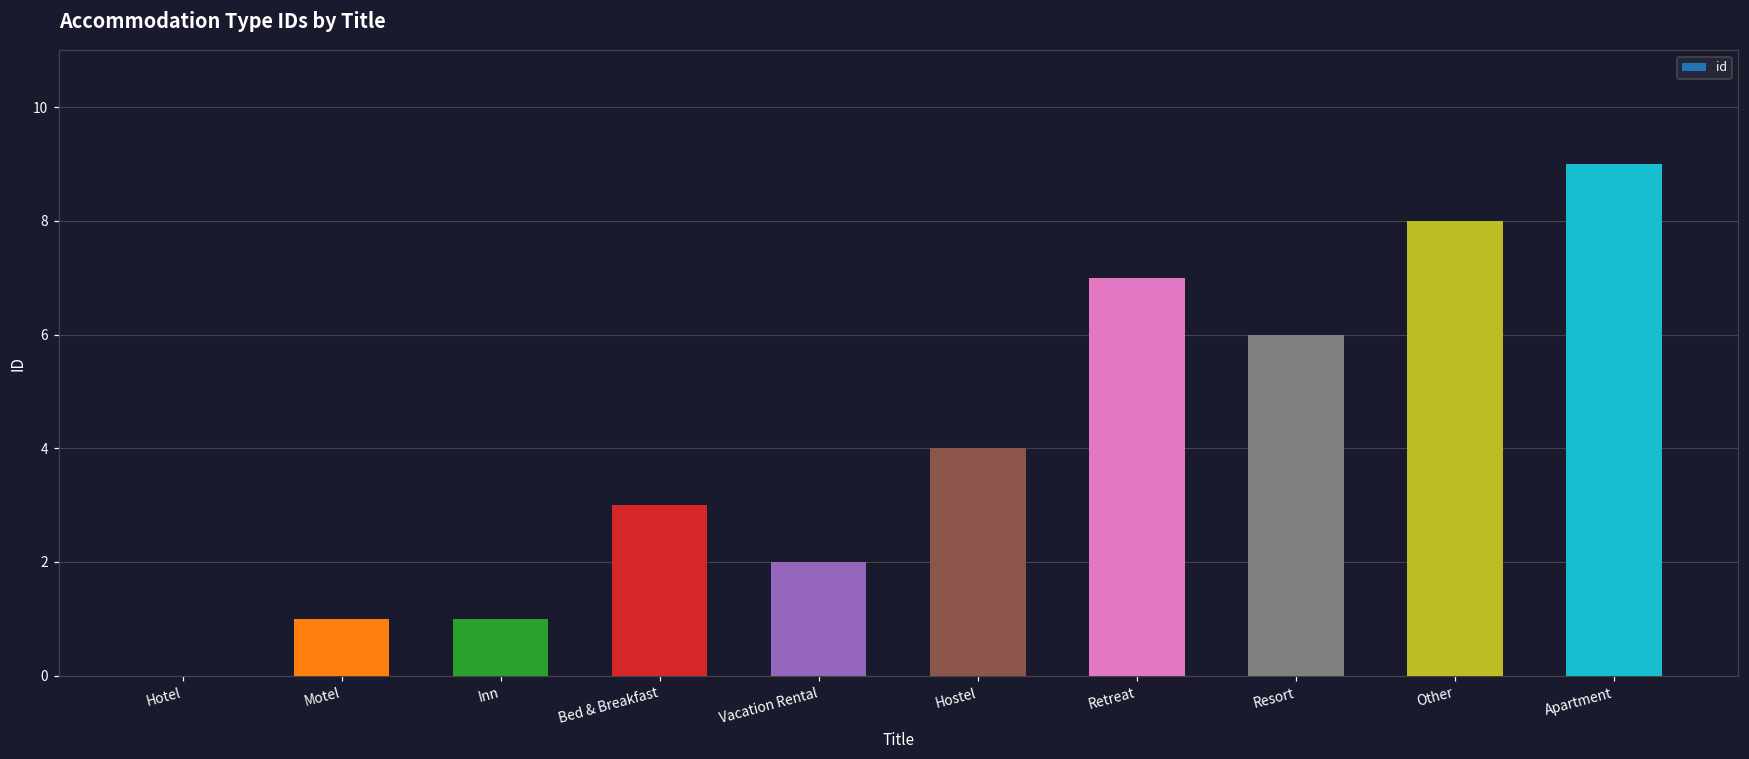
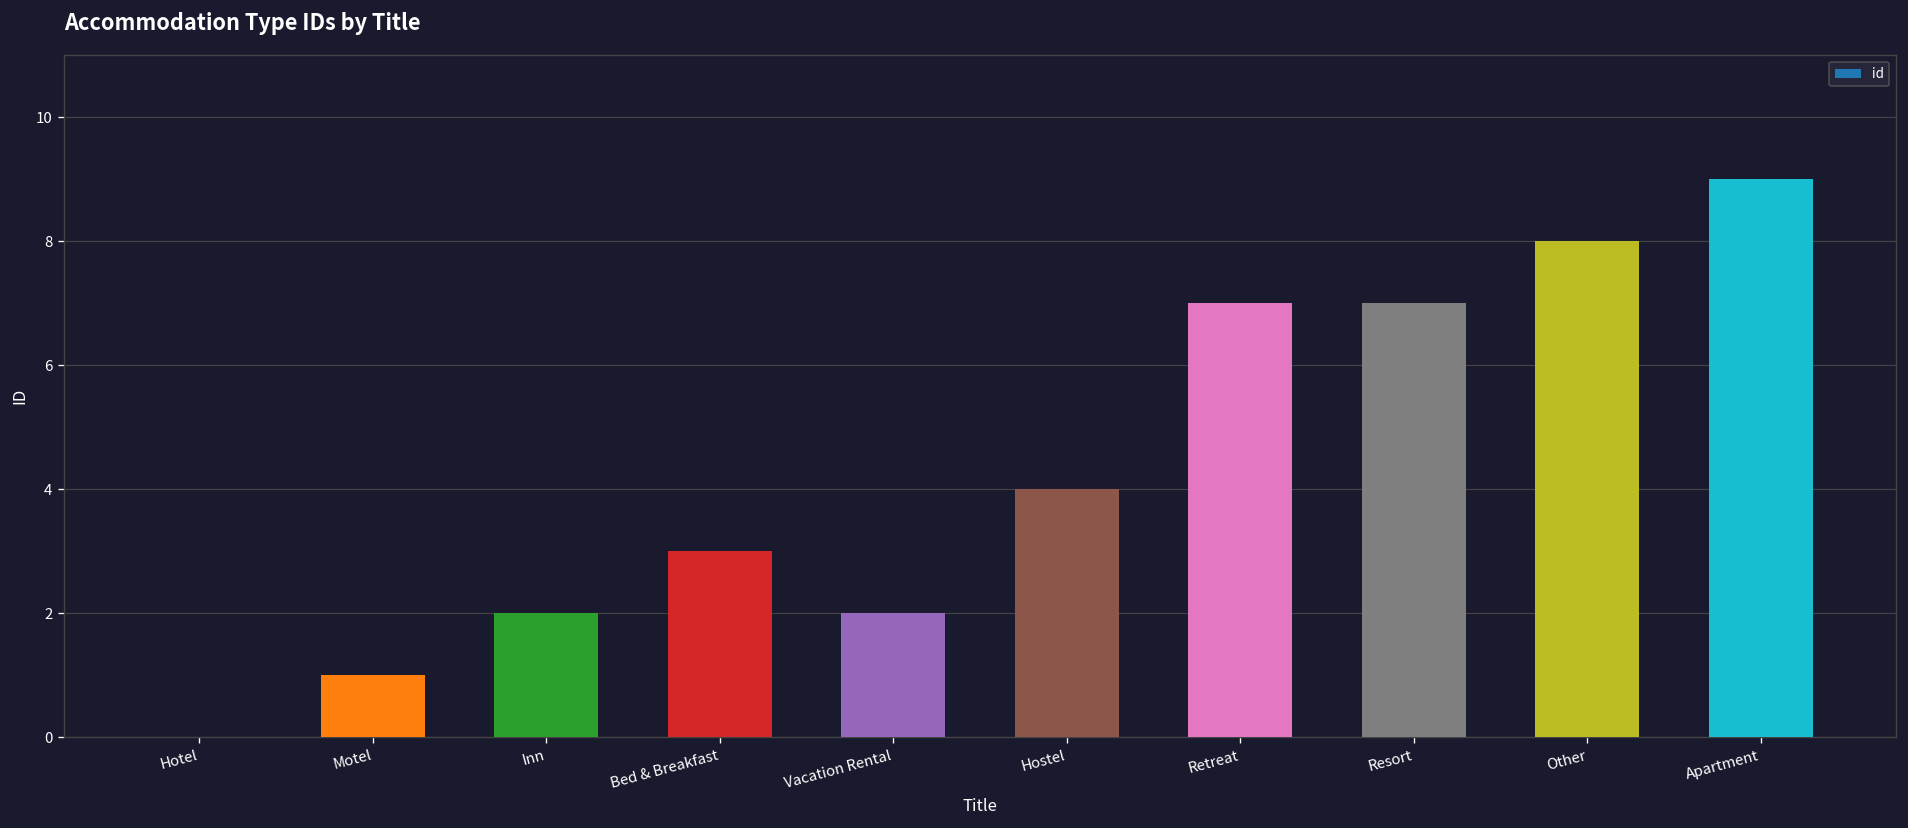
Inn: 1 -> 2
Resort: 6 -> 7
